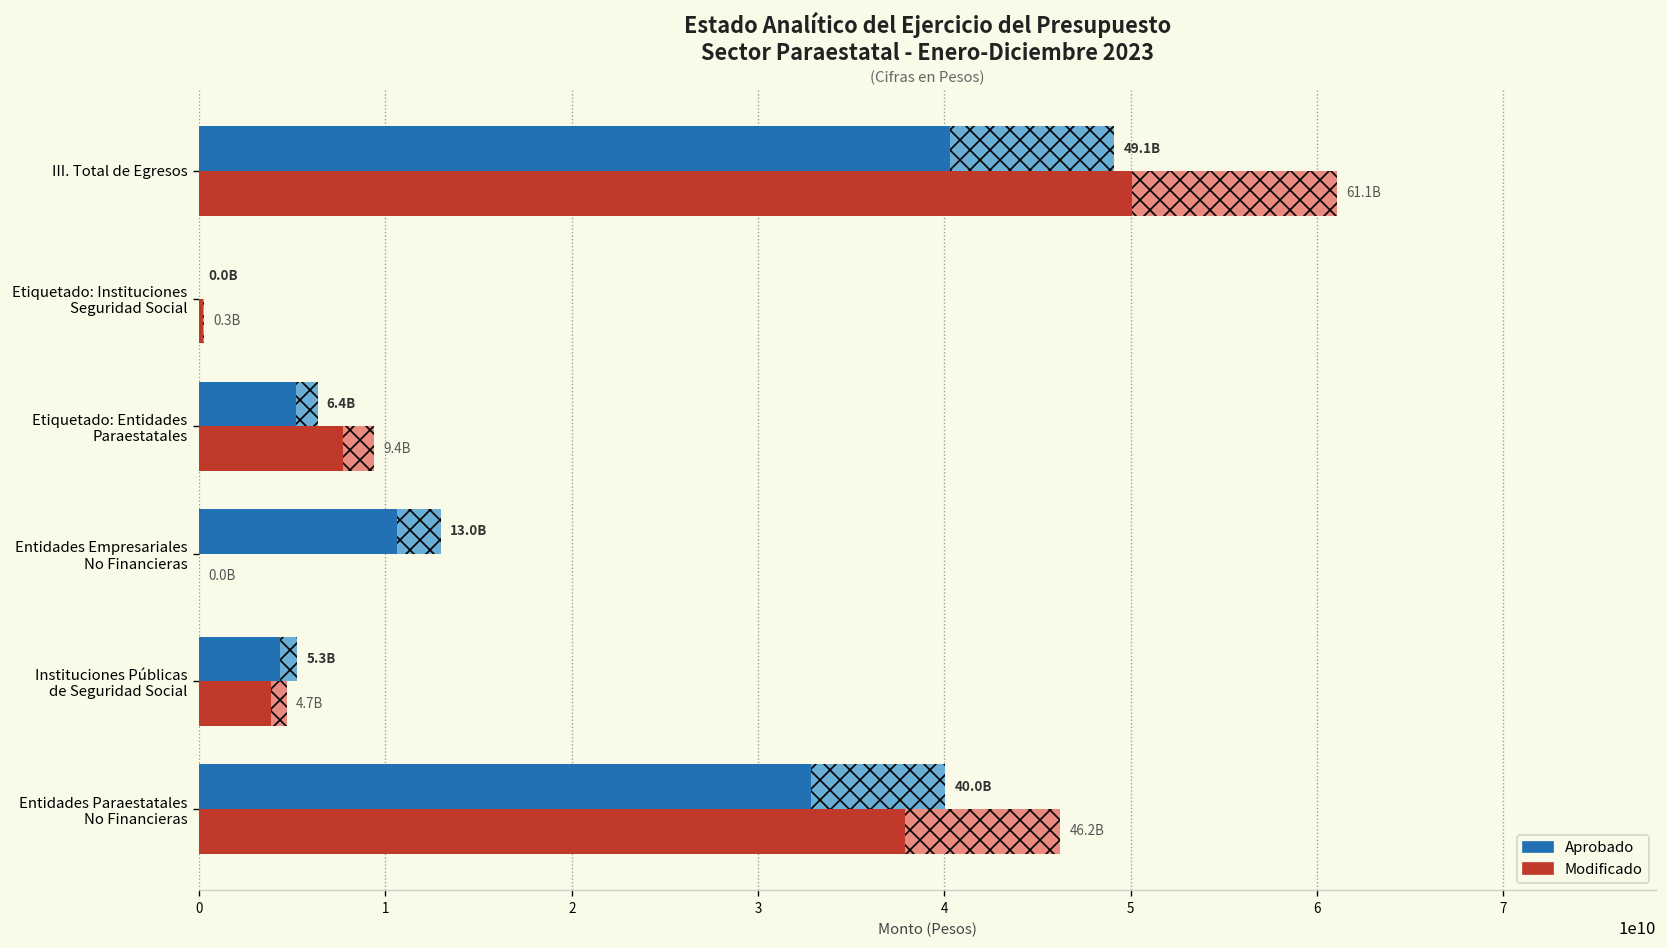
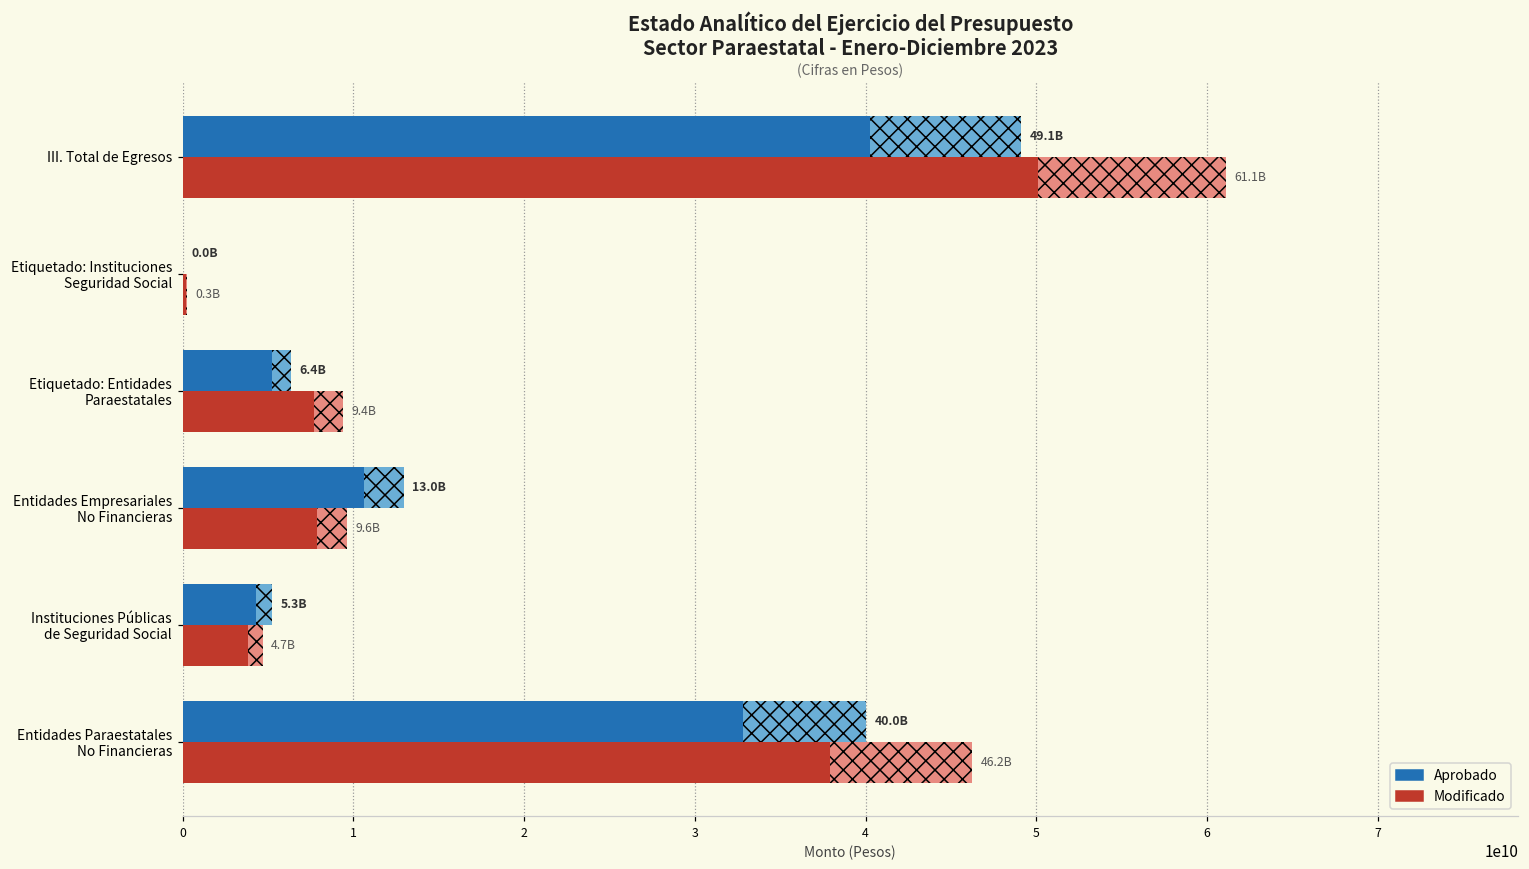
Modificado, Entidades Empresariales No Financieras: 0.0B -> 9.6B
